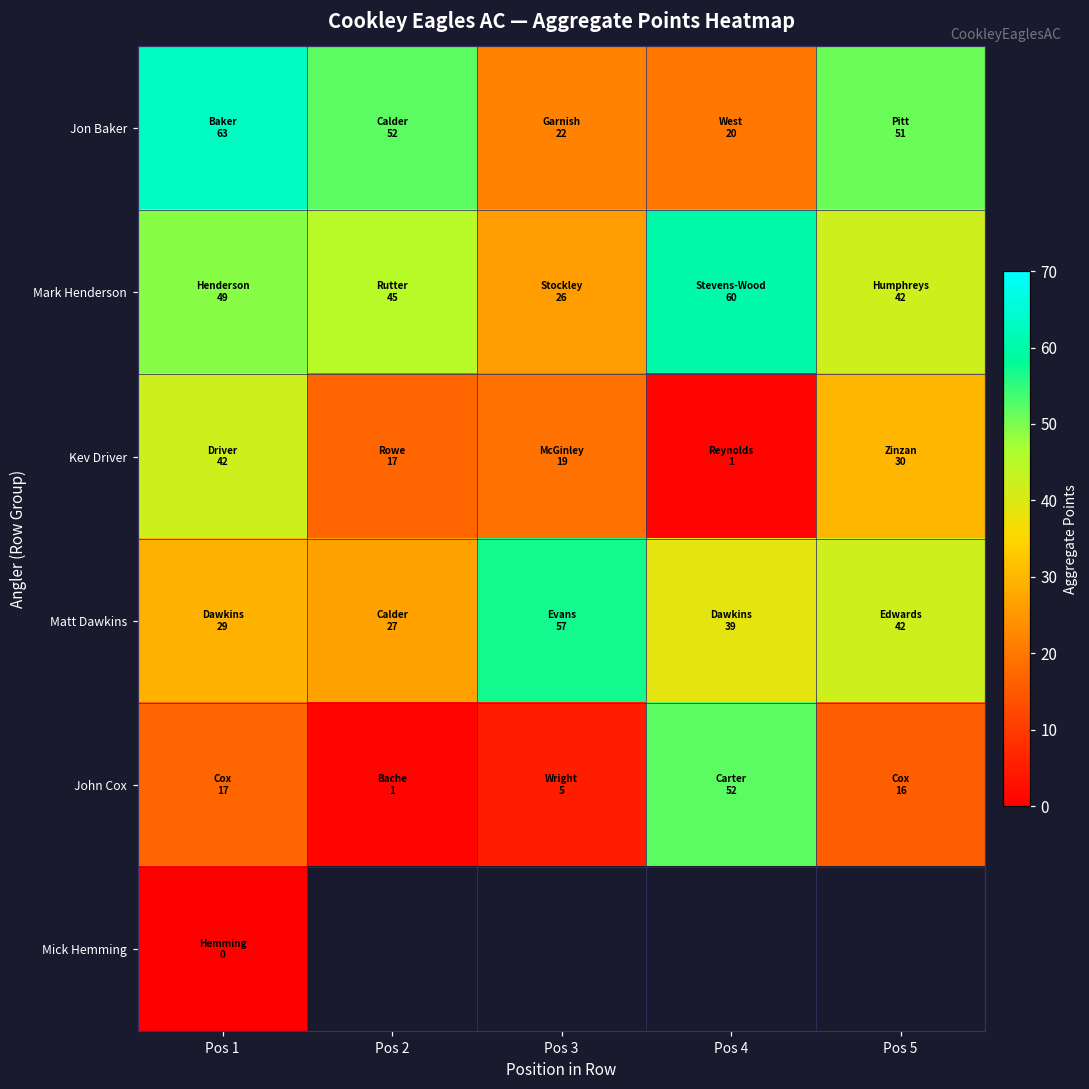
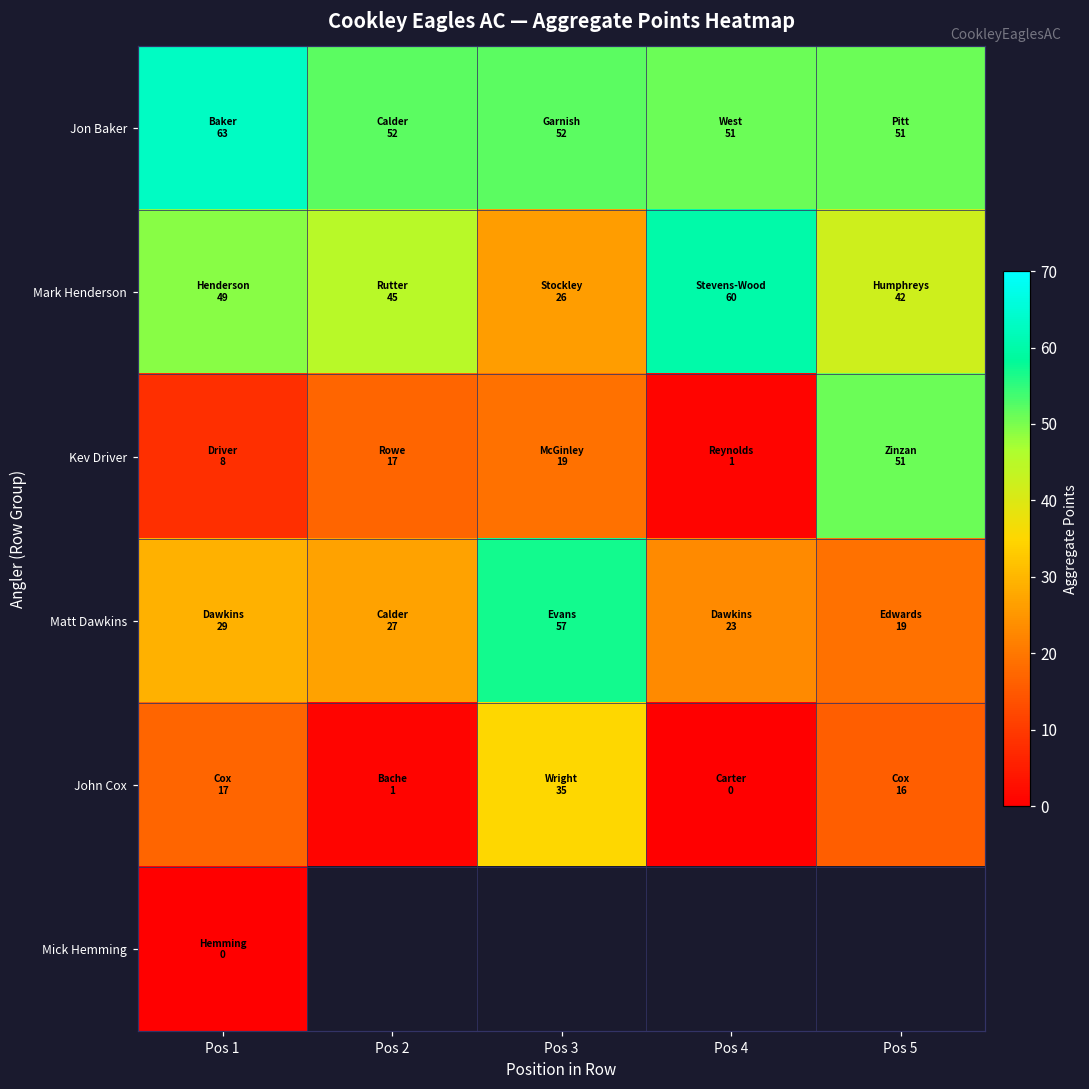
Jon Baker, Pos 3: 22 -> 52
Jon Baker, Pos 4: 20 -> 51
Kev Driver, Pos 1: 42 -> 8
Kev Driver, Pos 5: 30 -> 51
Matt Dawkins, Pos 4: 39 -> 23
Matt Dawkins, Pos 5: 42 -> 19
John Cox, Pos 3: 5 -> 35
John Cox, Pos 4: 52 -> 0
